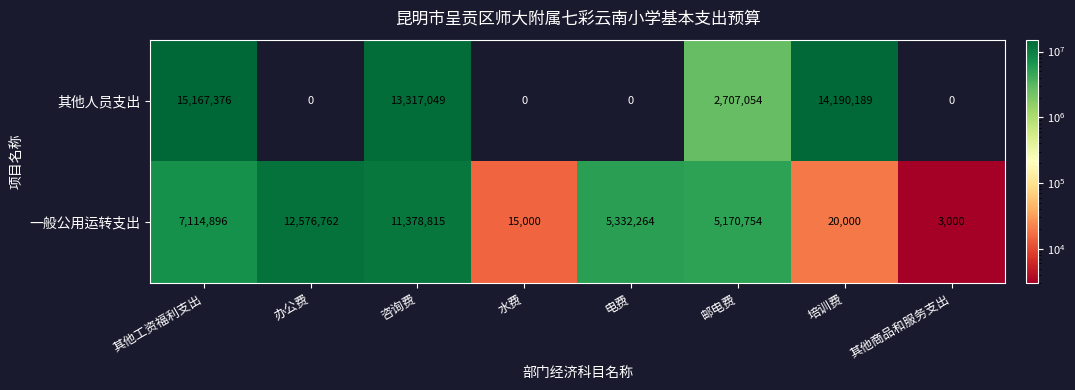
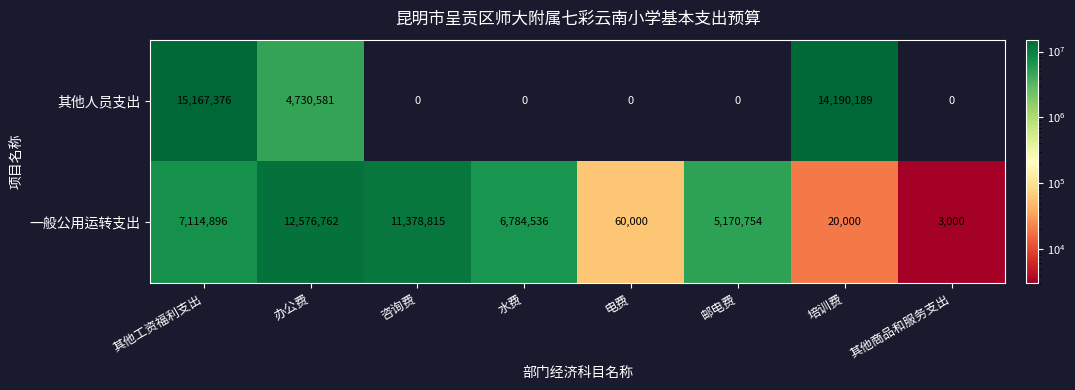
其他人员支出, 办公费: 0 -> 4,730,581
其他人员支出, 咨询费: 13,317,049 -> 0
其他人员支出, 邮电费: 2,707,054 -> 0
一般公用运转支出, 水费: 15,000 -> 6,784,536
一般公用运转支出, 电费: 5,332,264 -> 60,000
